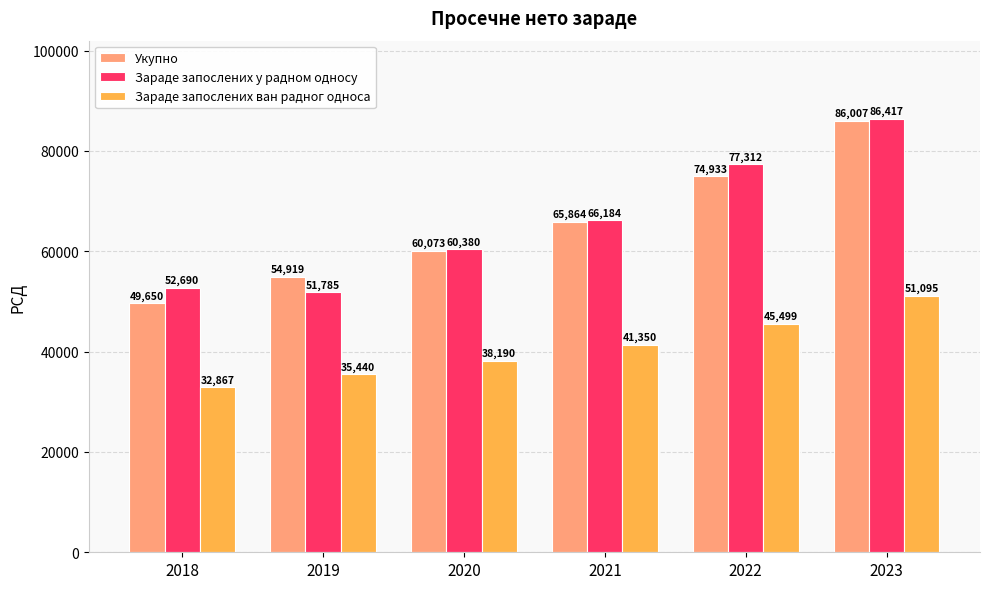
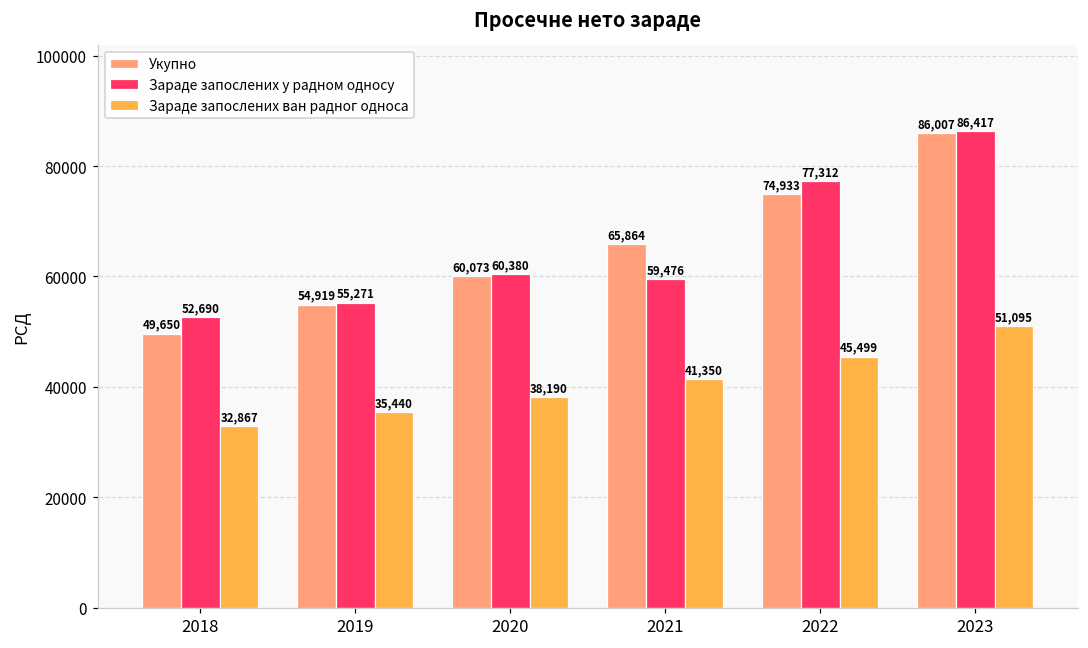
Зараде запослених у радном односу, 2019: 51,785 -> 55,271
Зараде запослених у радном односу, 2021: 66,184 -> 59,476
